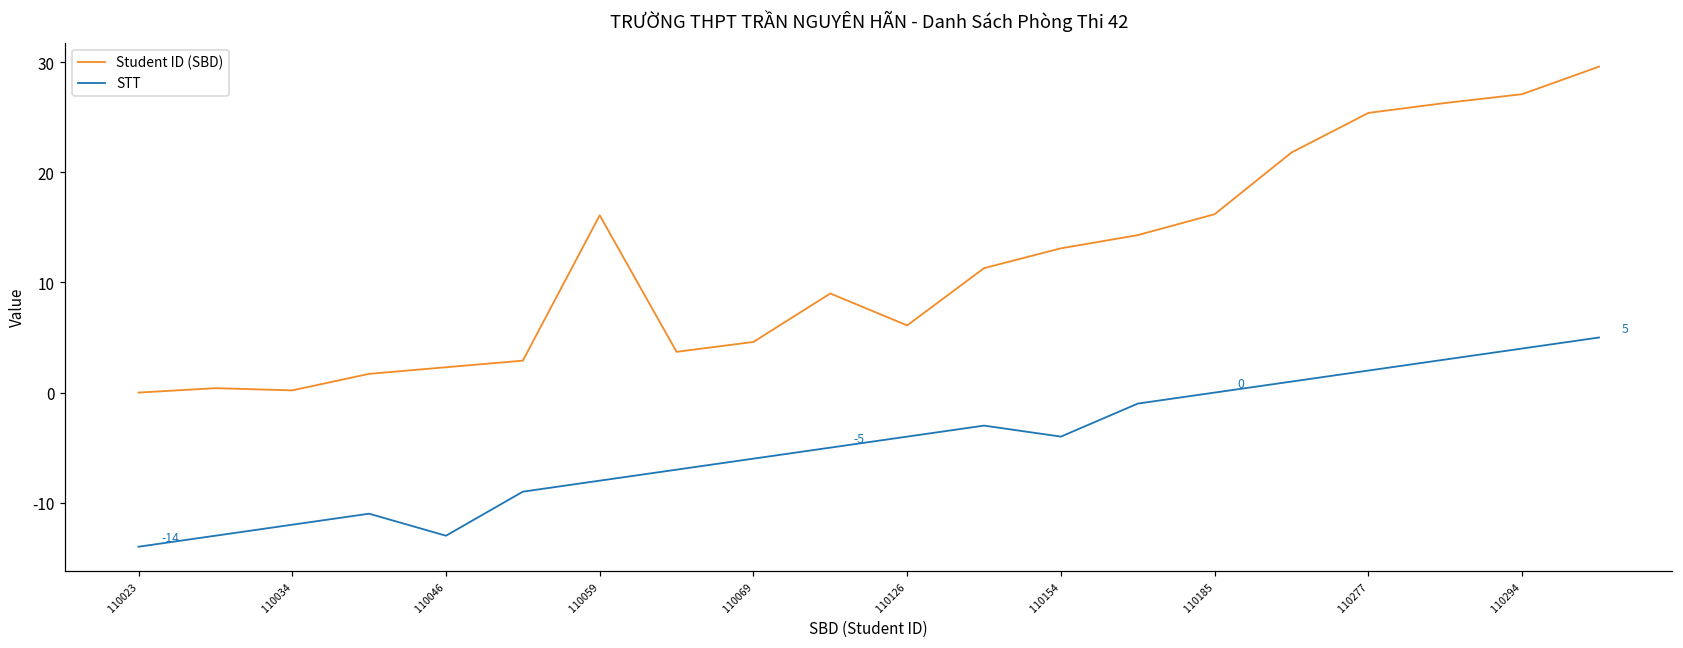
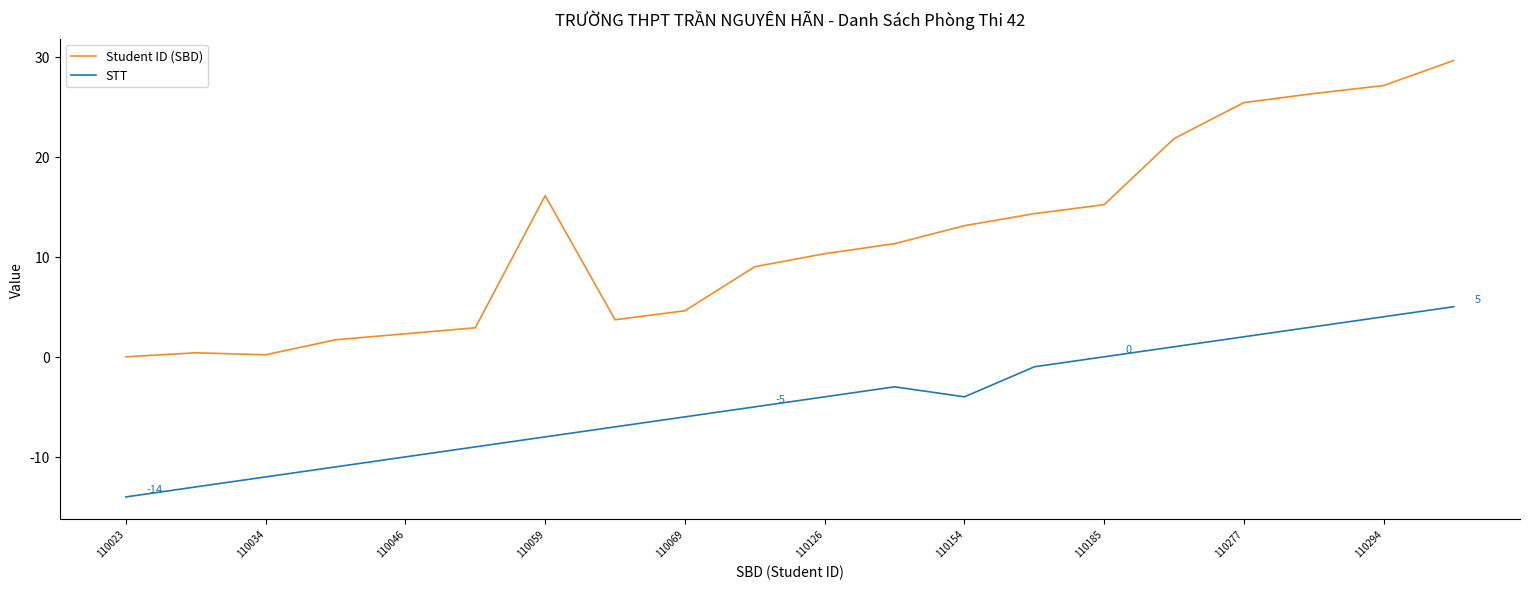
STT, 110046: -13.0 -> -10.0
Student ID (SBD), 110126: 6.1 -> 10.3
Student ID (SBD), 110185: 16.2 -> 15.2
